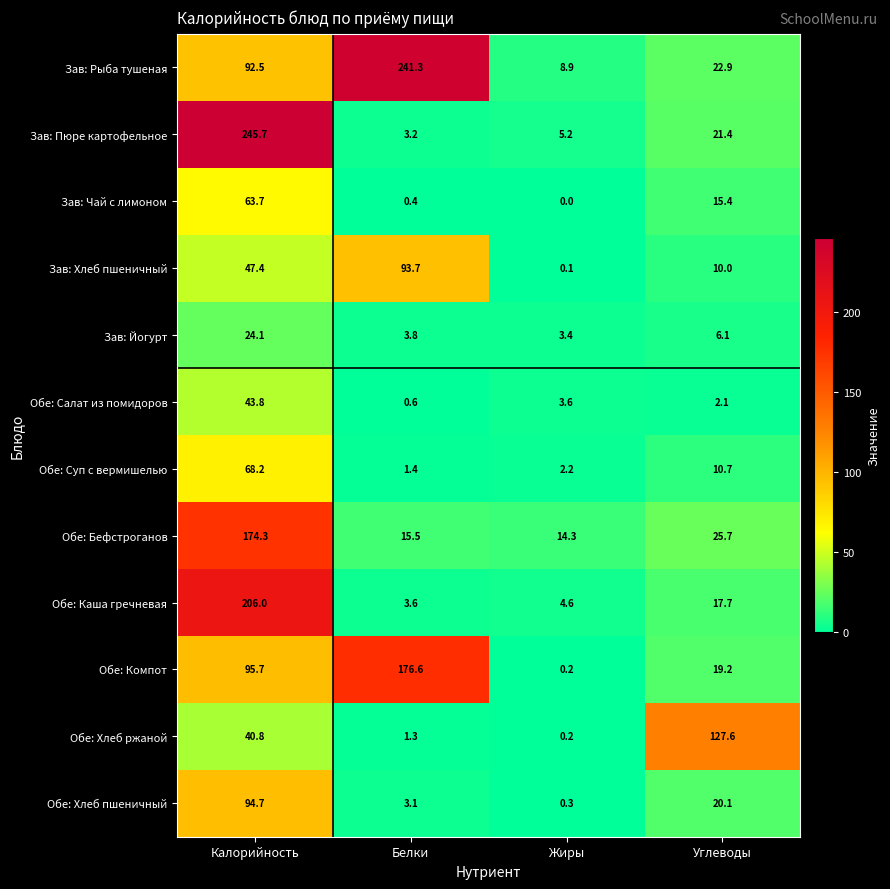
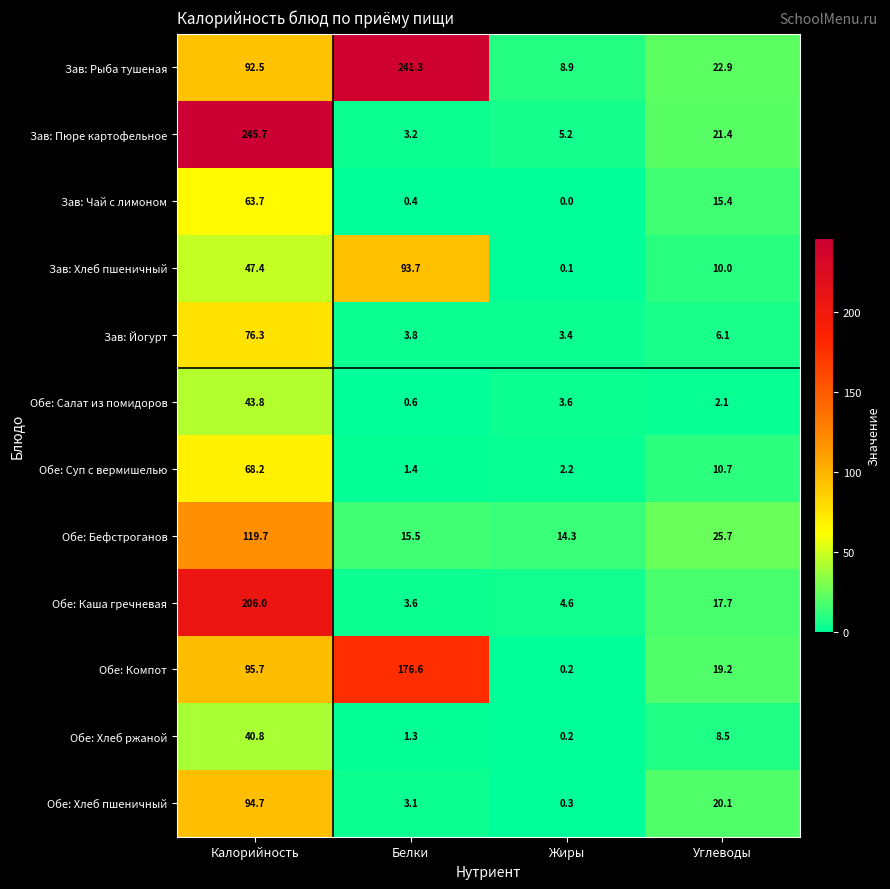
Зав: Йогурт, Калорийность: 24.1 -> 76.3
Обе: Бефстроганов, Калорийность: 174.3 -> 119.7
Обе: Хлеб ржаной, Углеводы: 127.6 -> 8.5
